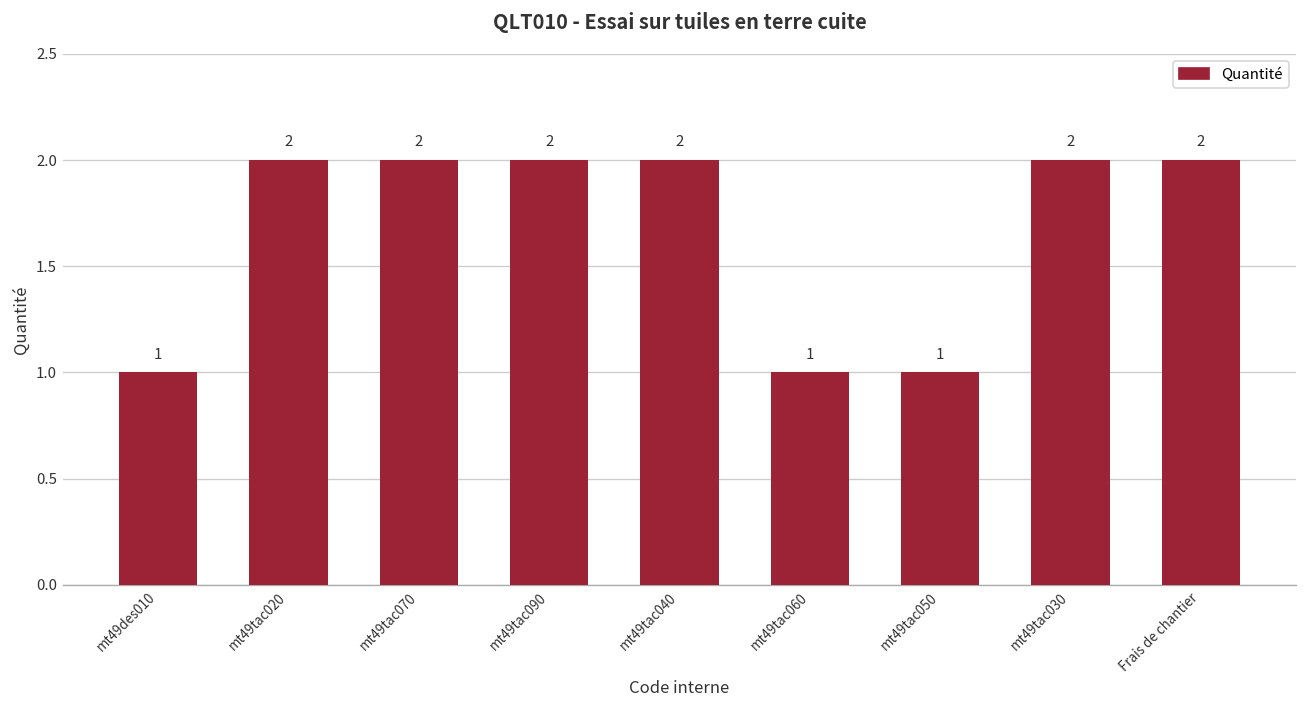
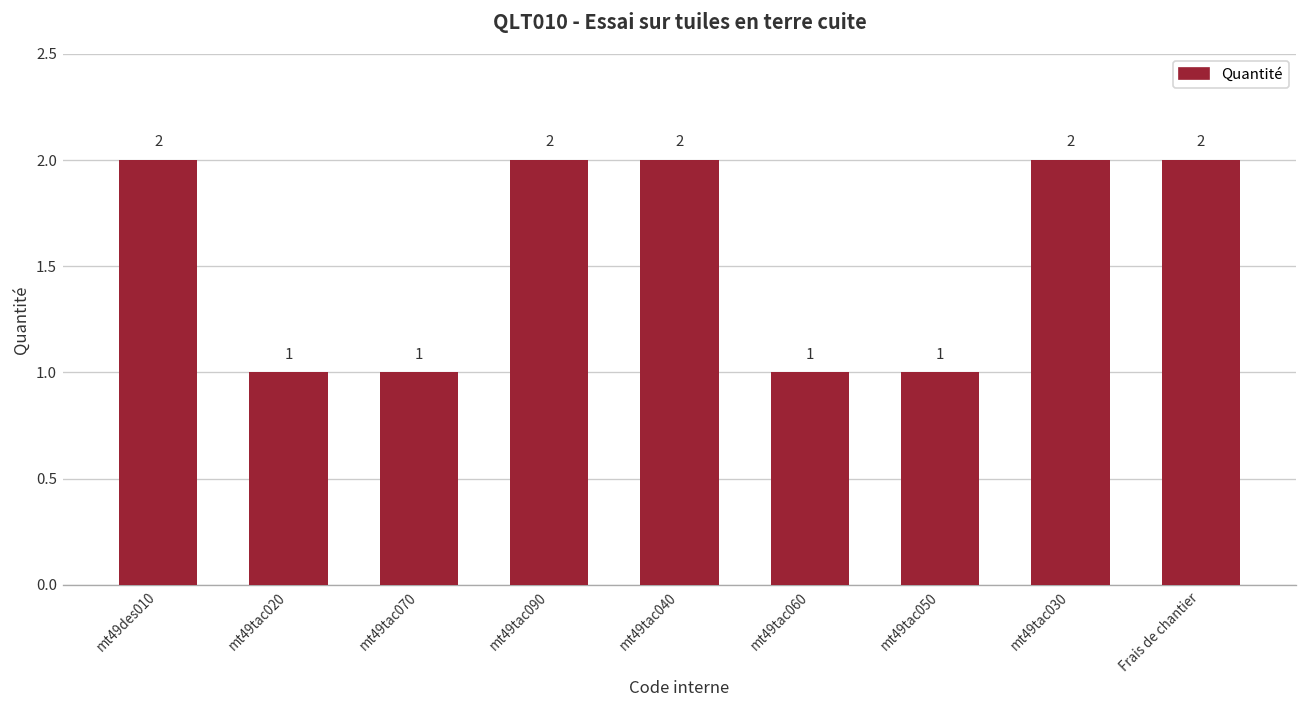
mt49des010: 1 -> 2
mt49tac020: 2 -> 1
mt49tac070: 2 -> 1
